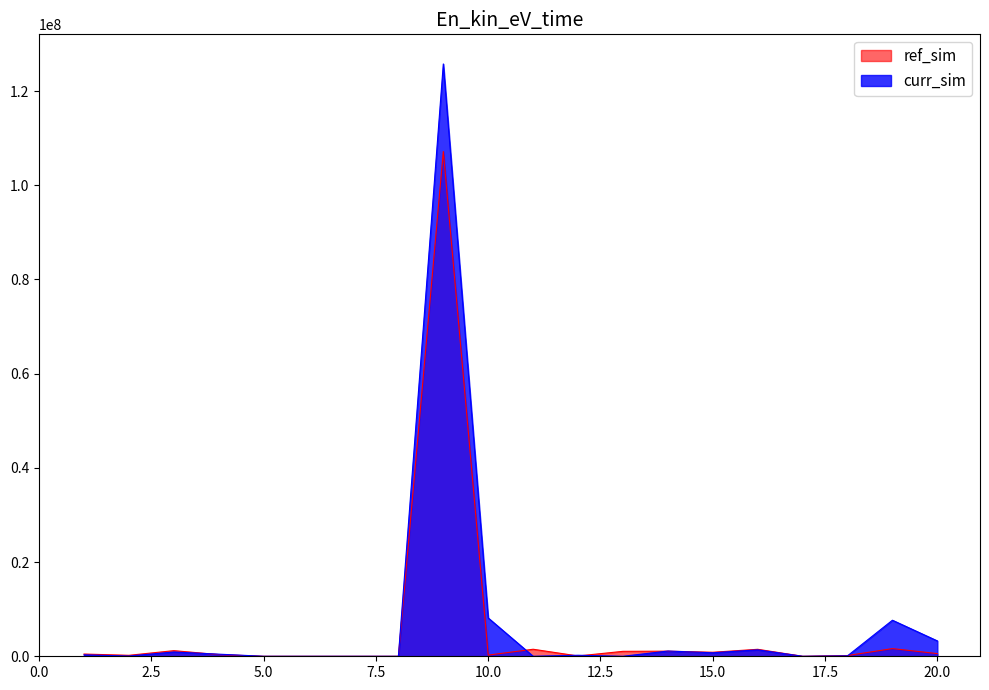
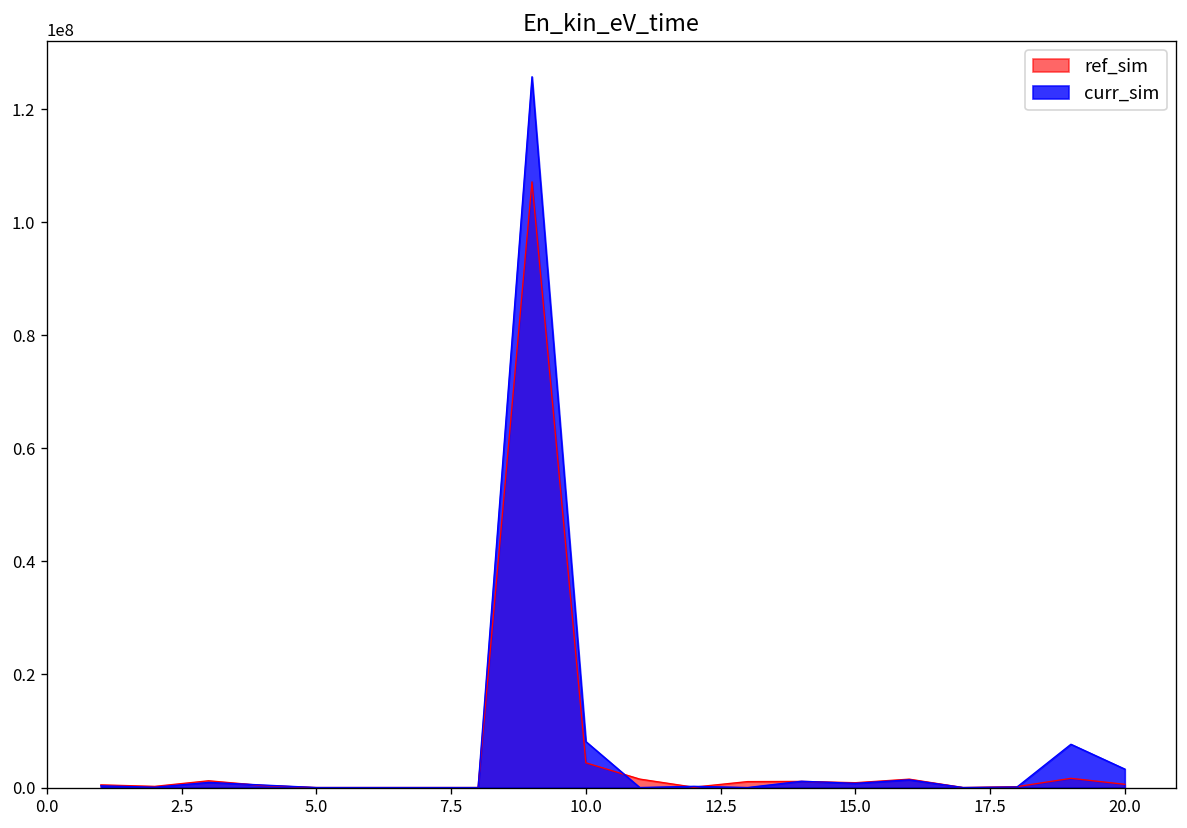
ref_sim, 10.0: 0 -> 4000000
